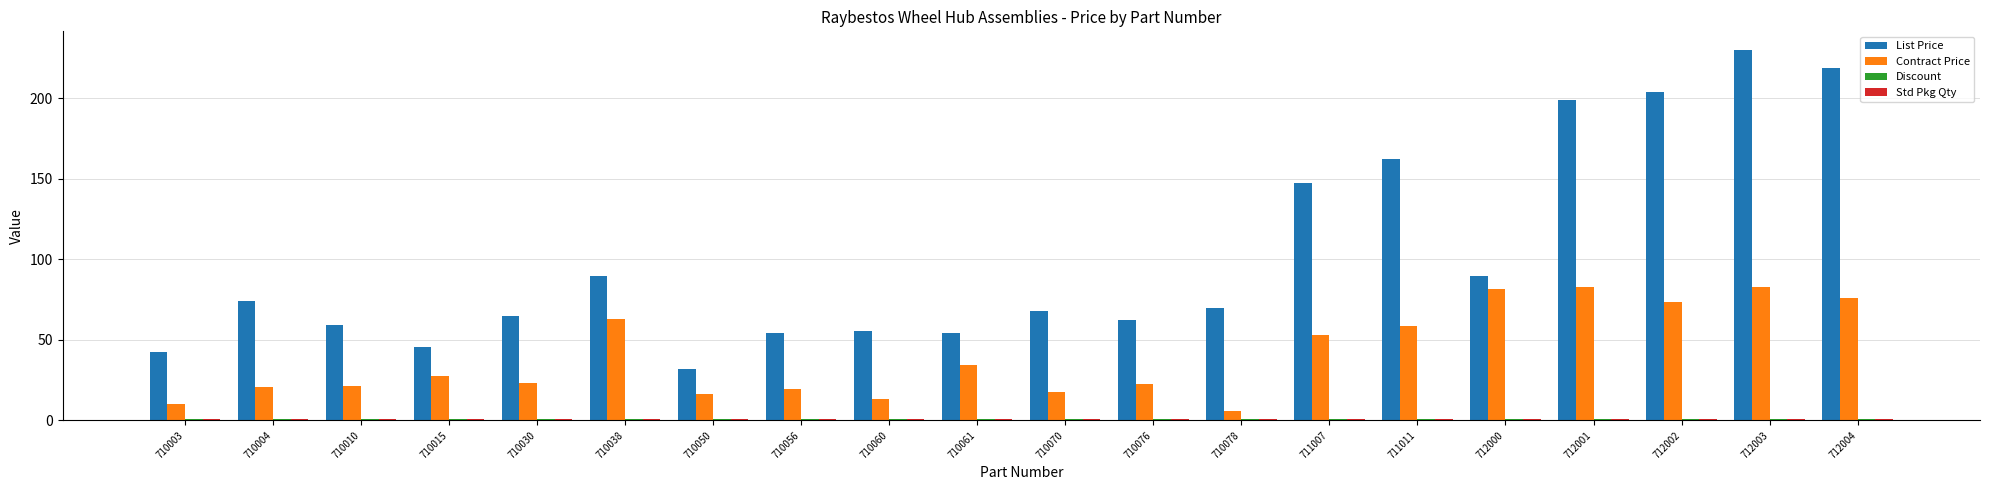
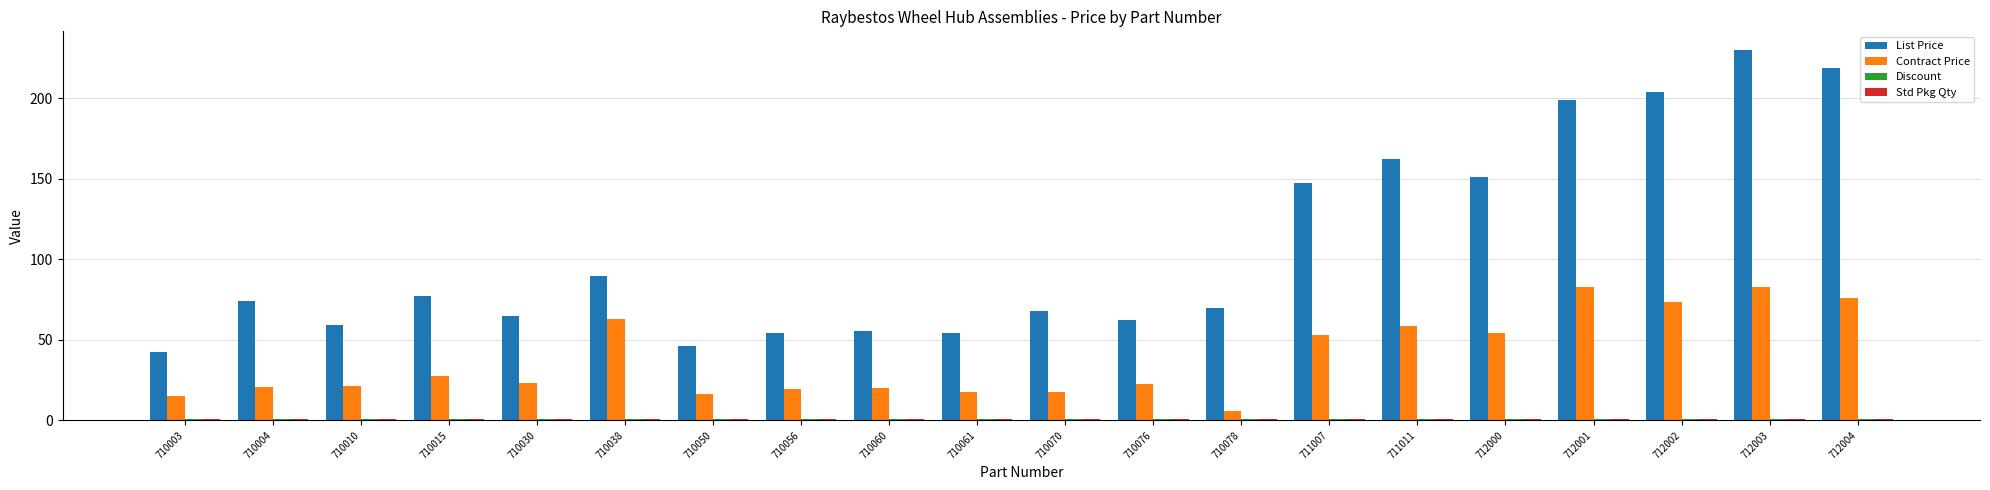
Contract Price, 710003: 10 -> 15
List Price, 710015: 46 -> 77
List Price, 710050: 32 -> 46
Contract Price, 710060: 13 -> 20
Contract Price, 710061: 35 -> 18
List Price, 712000: 89 -> 151
Contract Price, 712000: 81 -> 54
